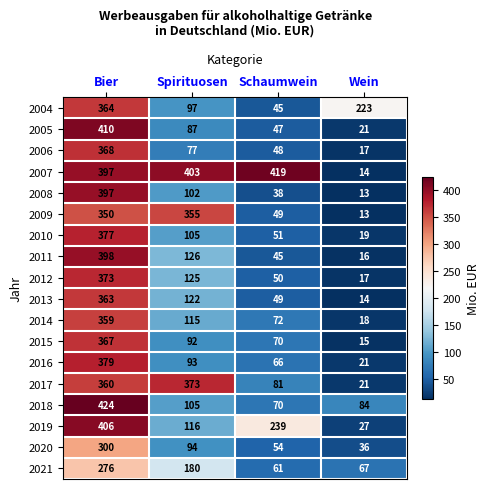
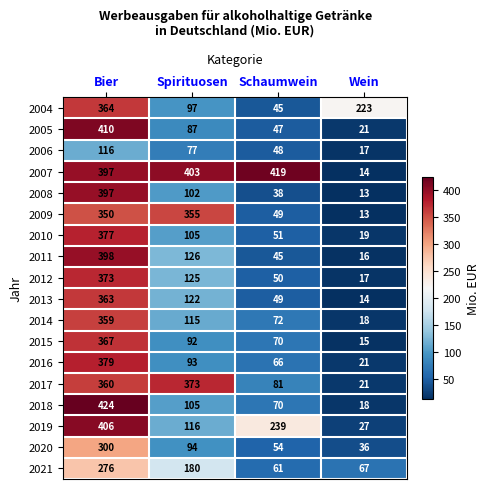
2006, Bier: 368 -> 116
2018, Wein: 84 -> 18
